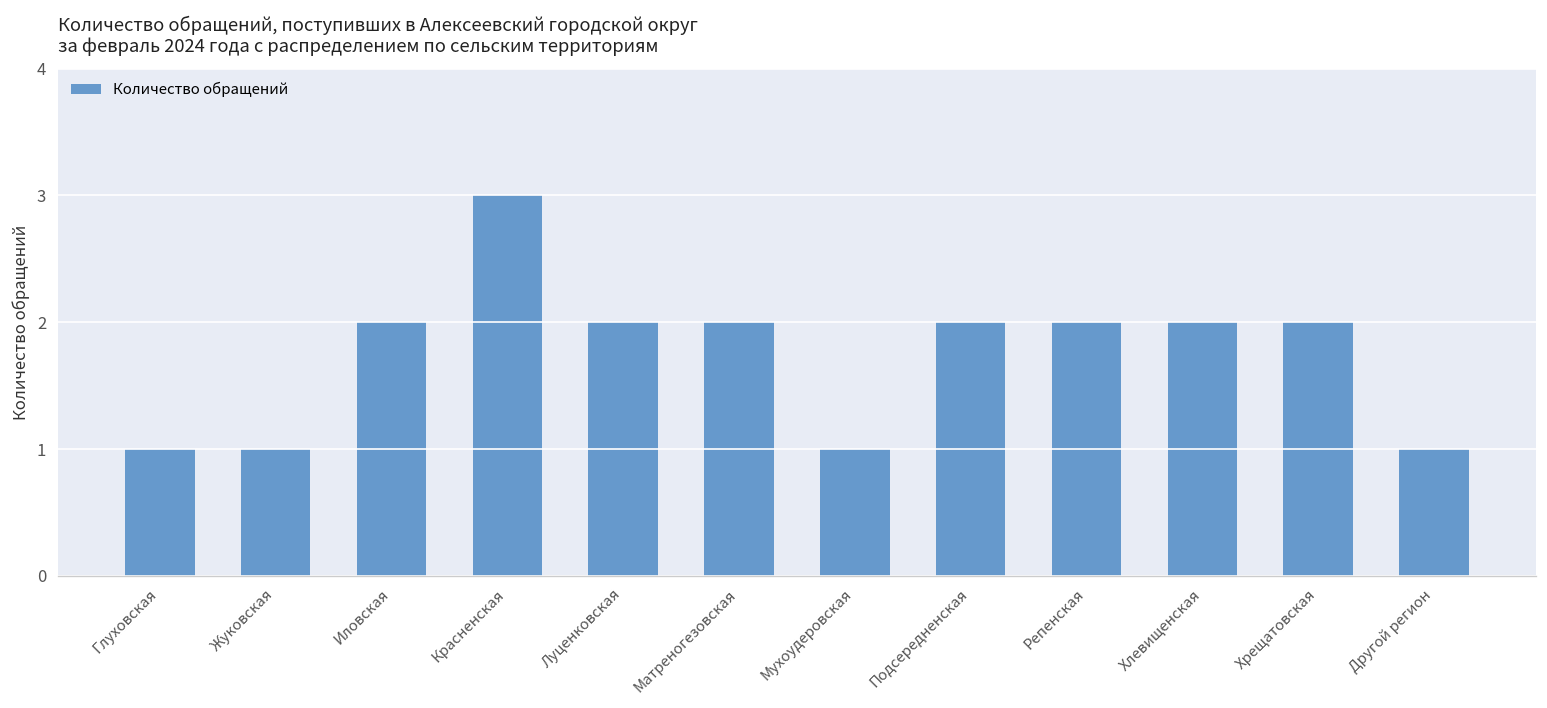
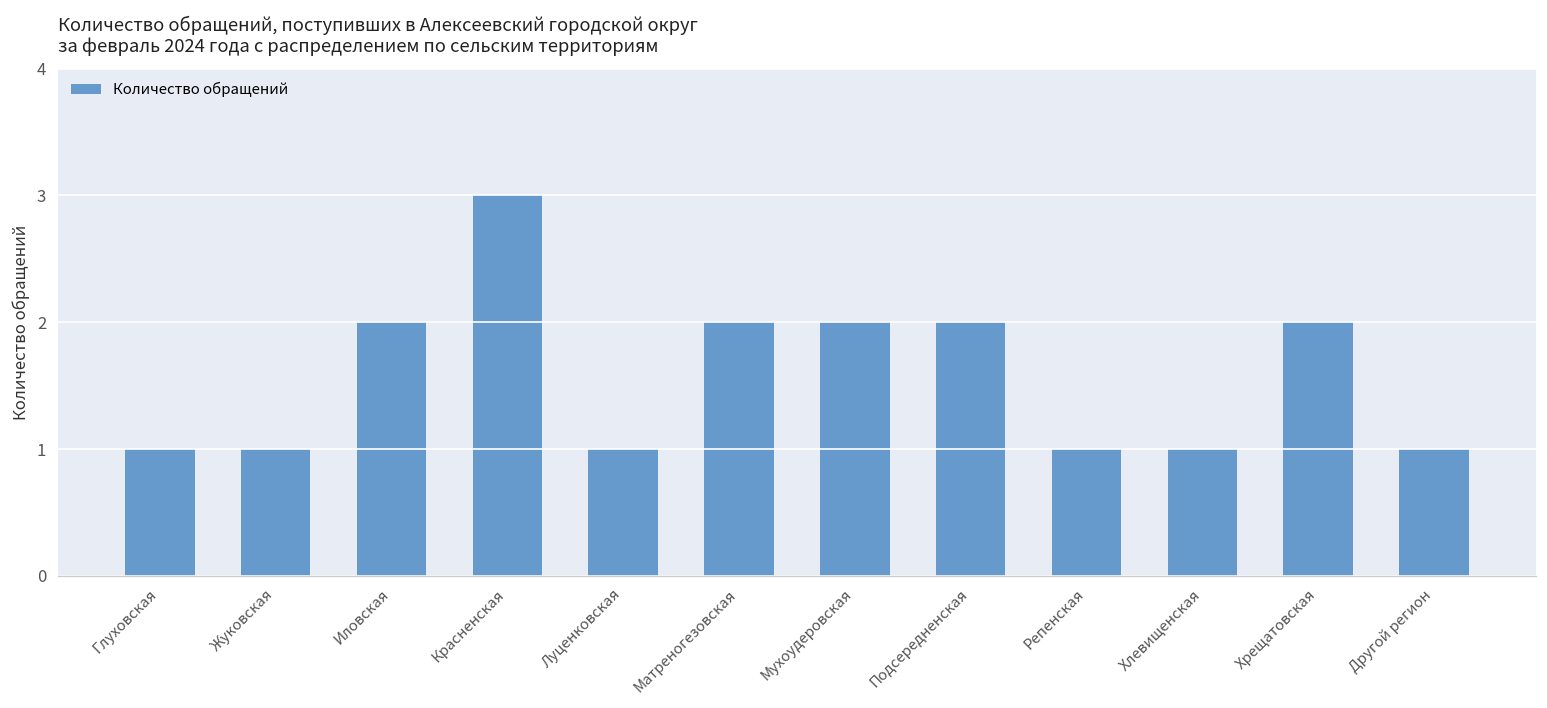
Луценковская: 2 -> 1
Мухоудеровская: 1 -> 2
Репенская: 2 -> 1
Хлевищенская: 2 -> 1
